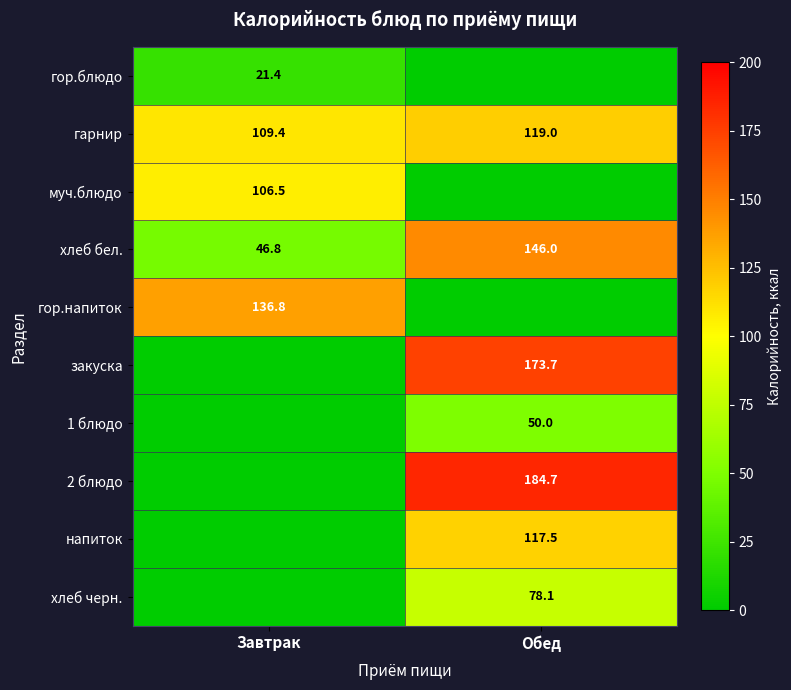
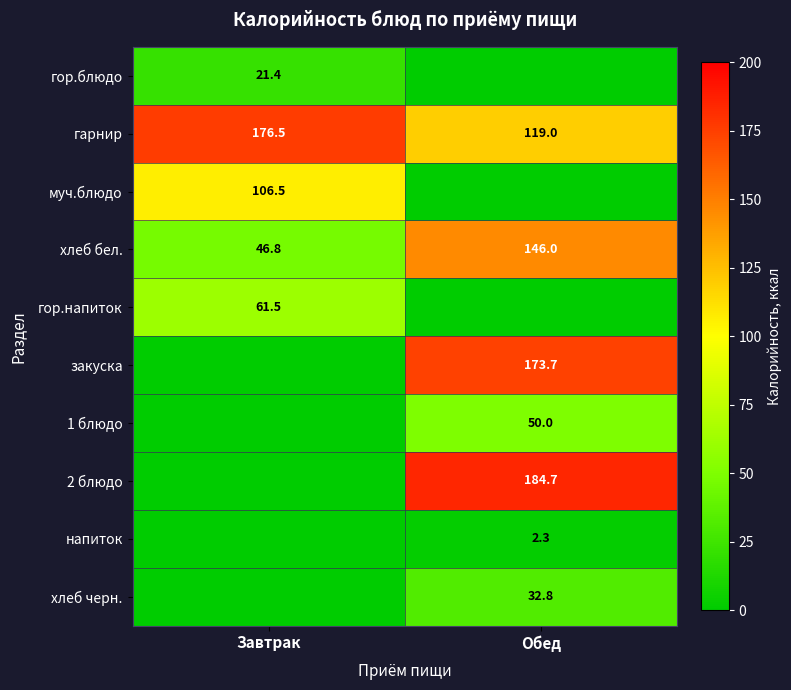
гарнир, Завтрак: 109.4 -> 176.5
гор.напиток, Завтрак: 136.8 -> 61.5
напиток, Обед: 117.5 -> 2.3
хлеб черн., Обед: 78.1 -> 32.8
